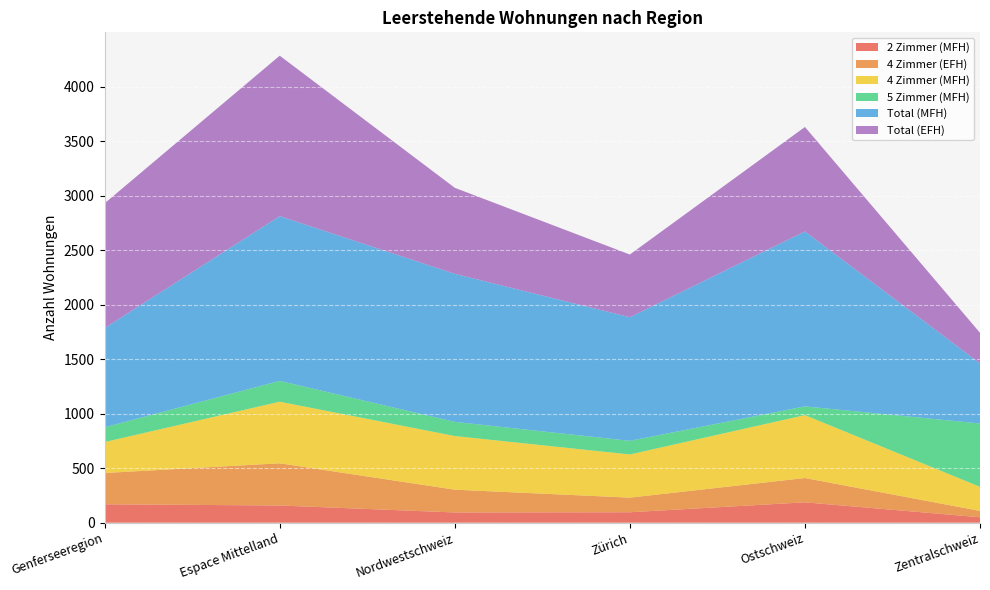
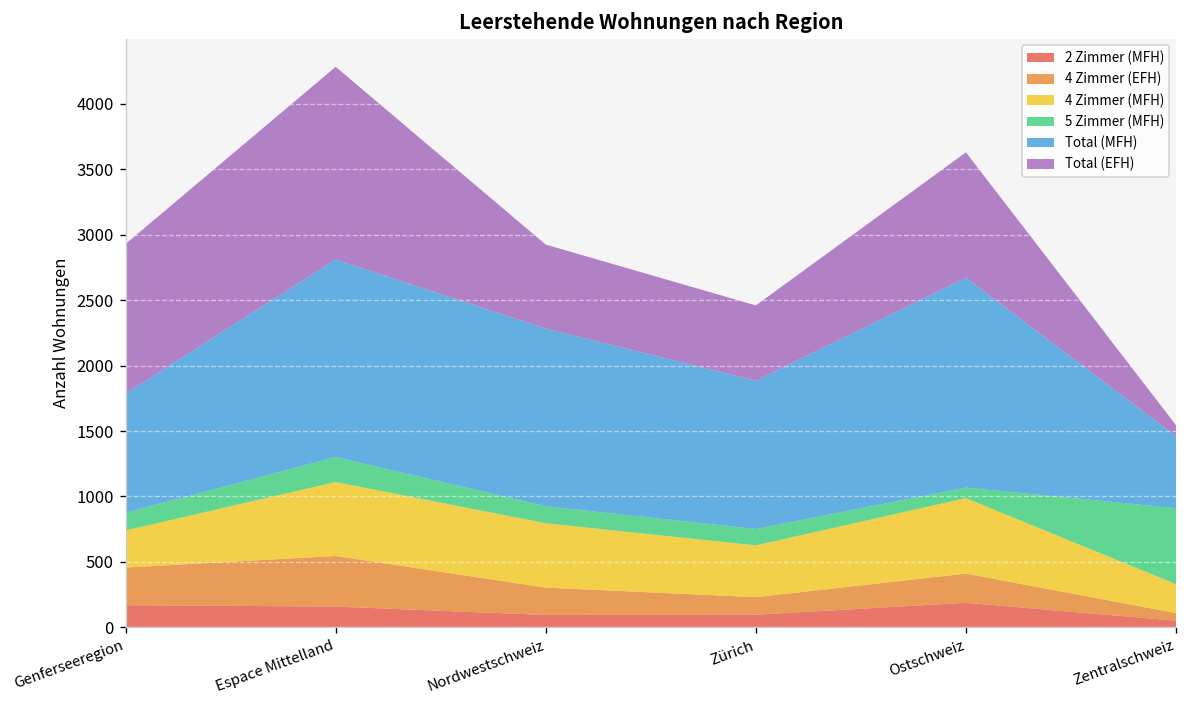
Total (EFH), Nordwestschweiz: 790 -> 640
Total (EFH), Zentralschweiz: 280 -> 80
